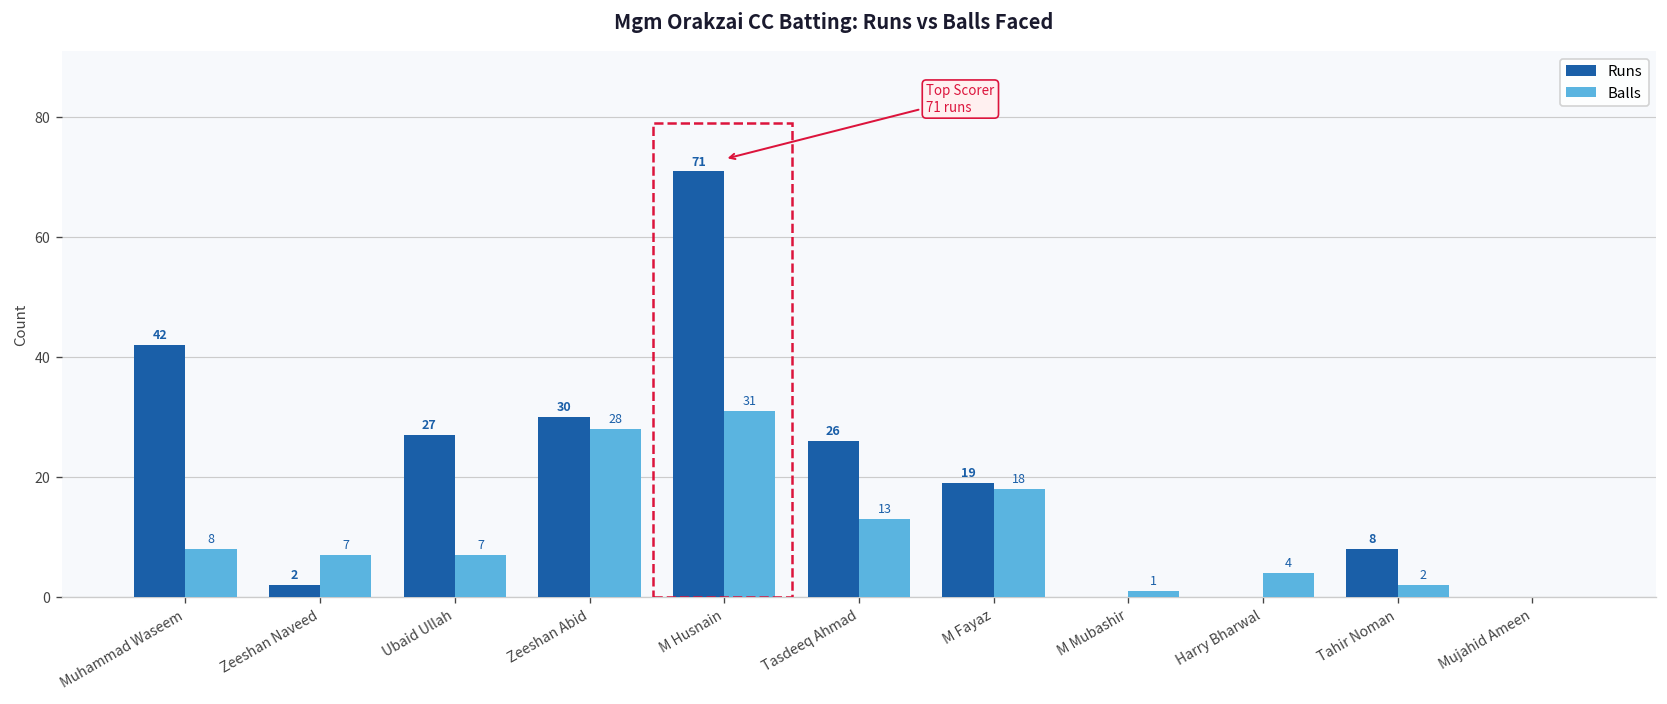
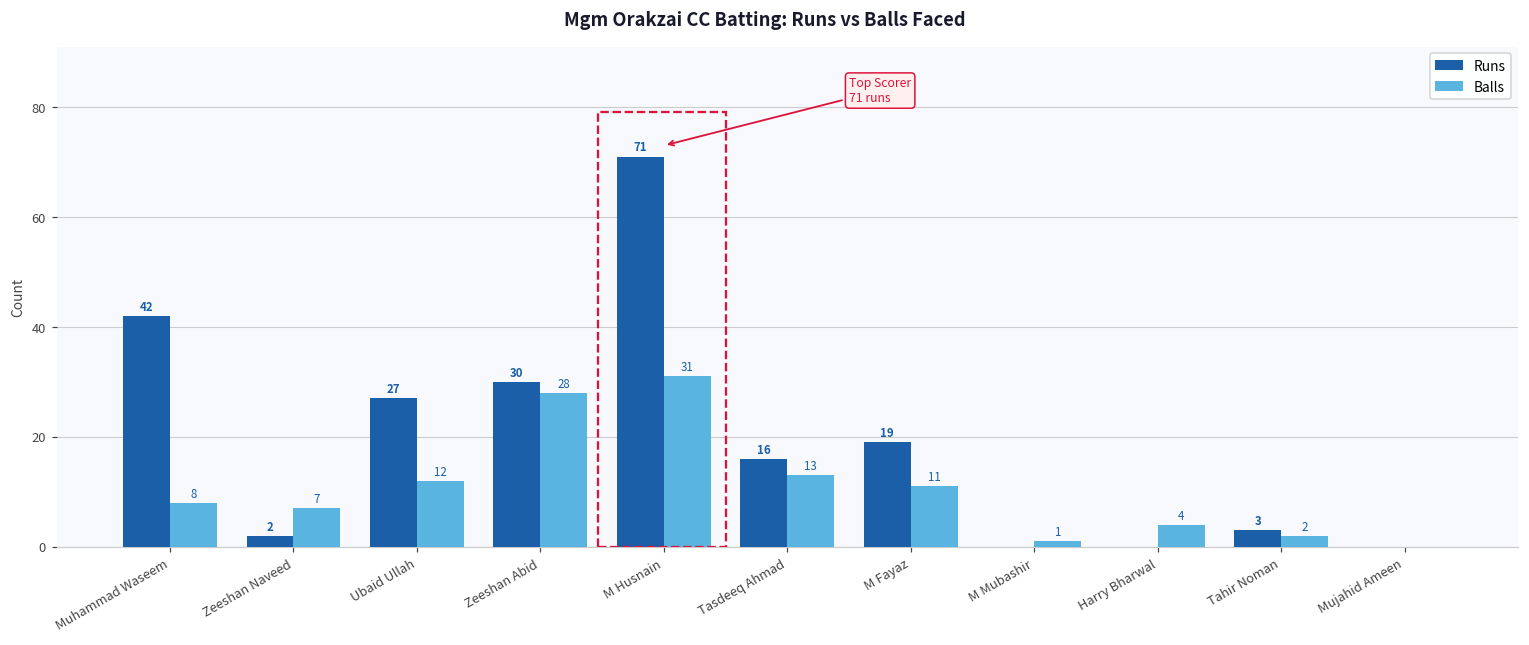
Balls, Ubaid Ullah: 7 -> 12
Runs, Tasdeeq Ahmad: 26 -> 16
Balls, M Fayaz: 18 -> 11
Runs, Tahir Noman: 8 -> 3
